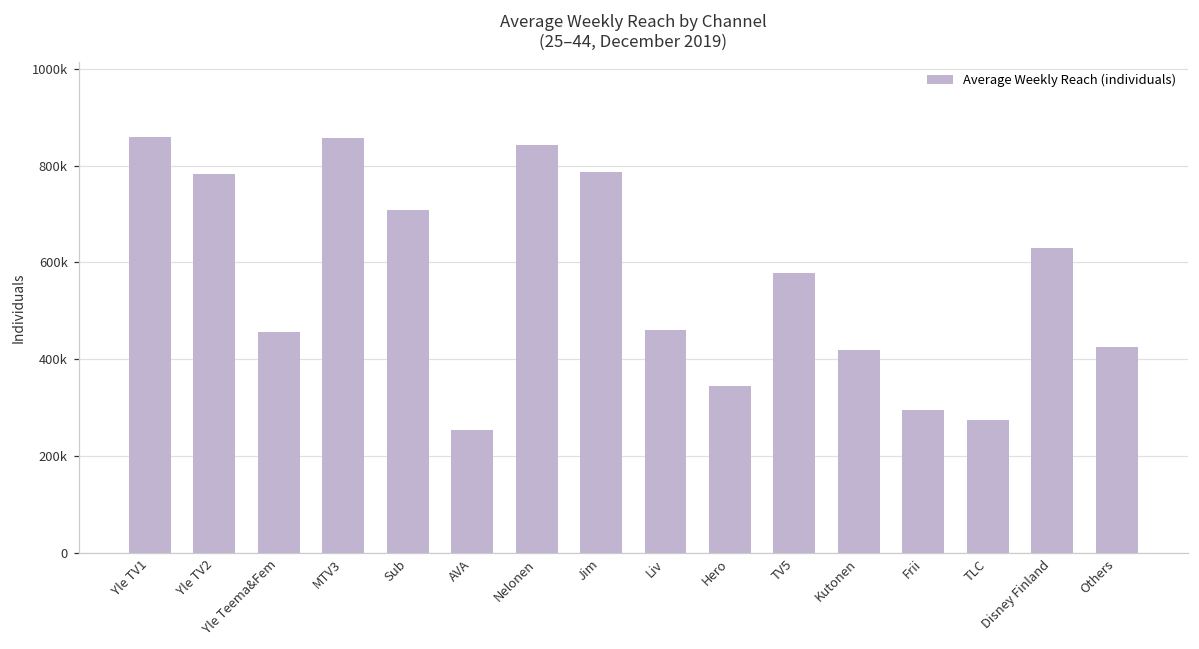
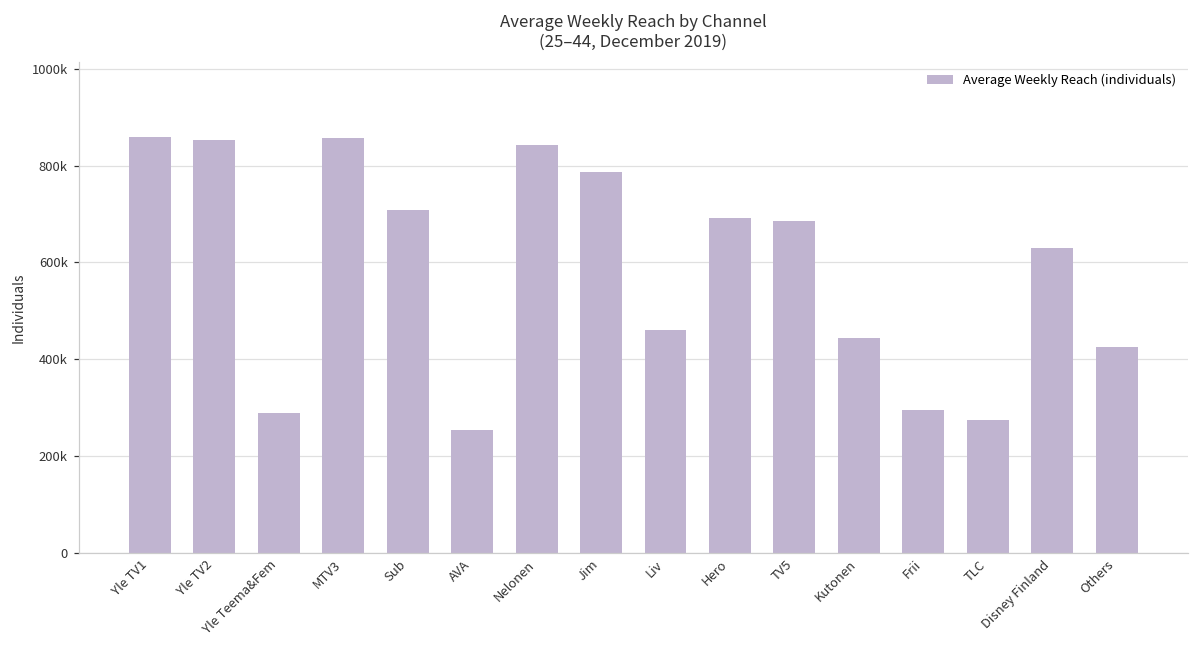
Yle TV2: 780000 -> 850000
Yle Teema&Fem: 460000 -> 290000
Hero: 350000 -> 690000
TV5: 580000 -> 690000
Kutonen: 420000 -> 450000
